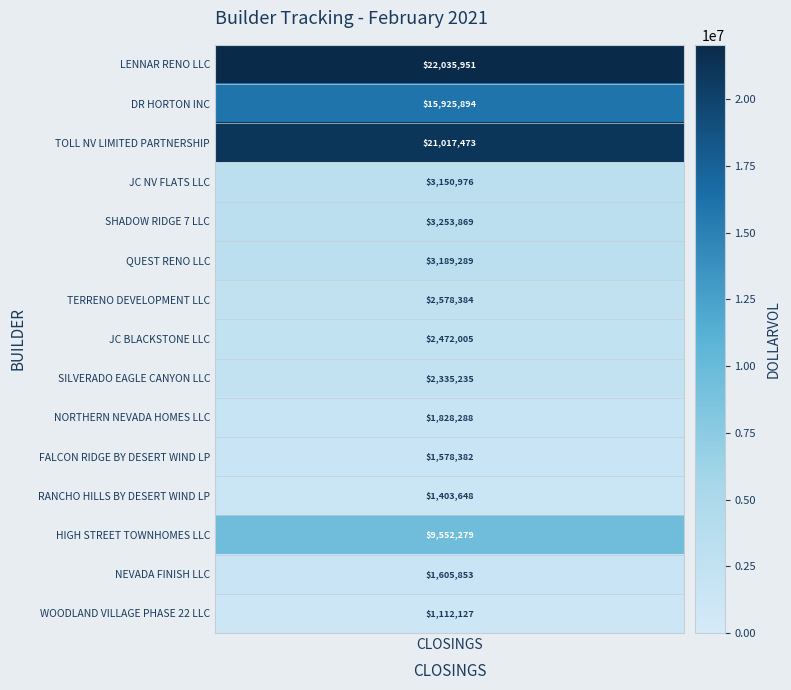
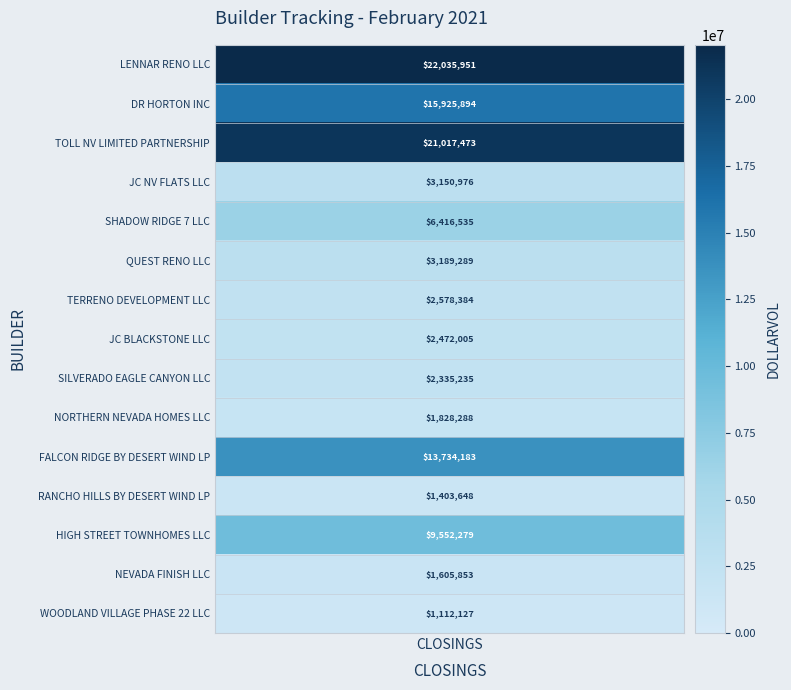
SHADOW RIDGE 7 LLC, CLOSINGS: $3,253,869 -> $6,416,535
FALCON RIDGE BY DESERT WIND LP, CLOSINGS: $1,578,382 -> $13,734,183
